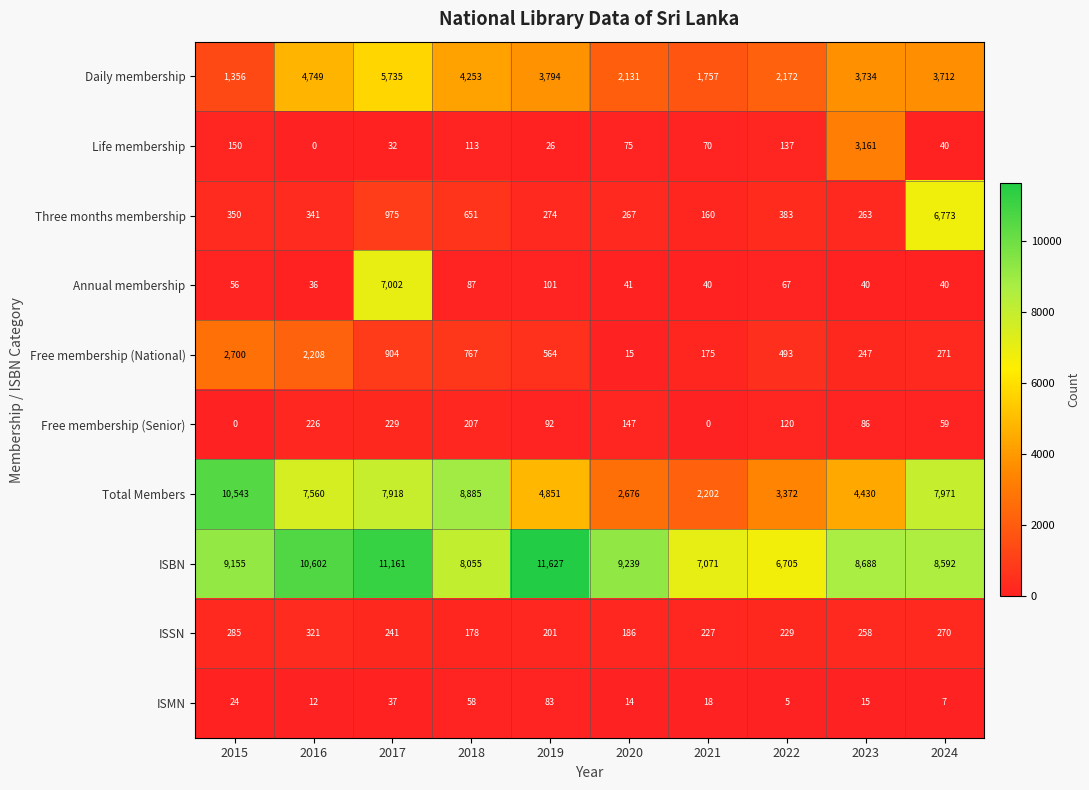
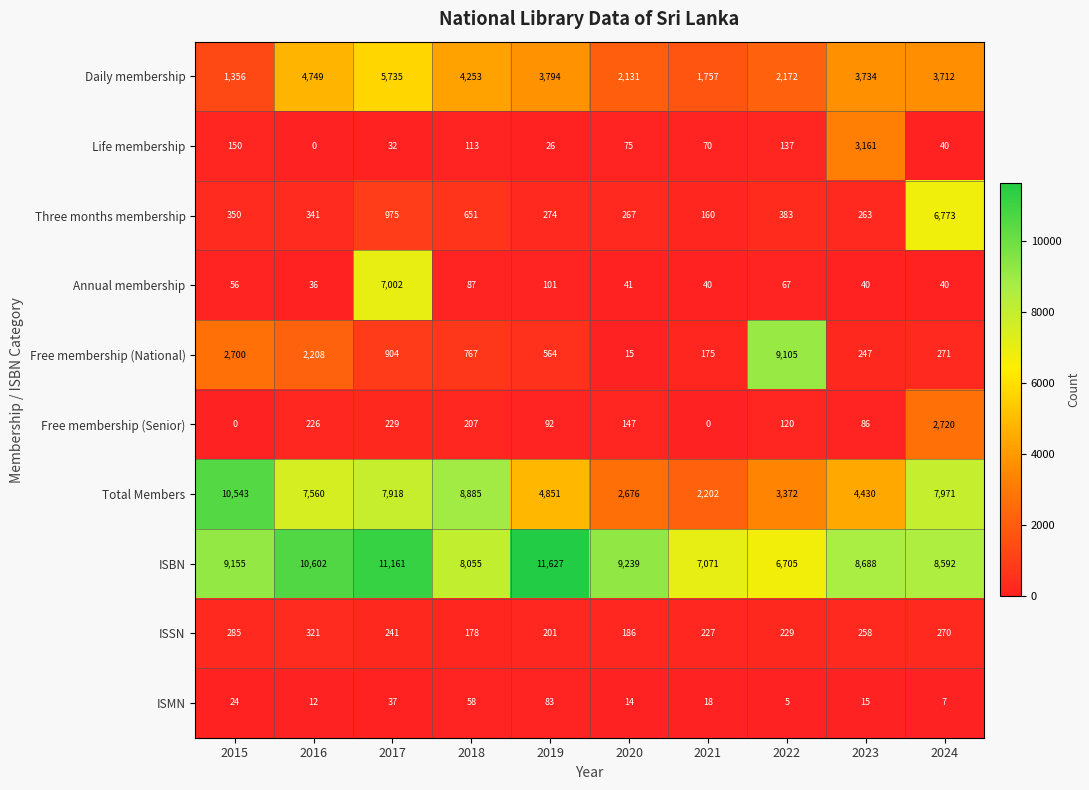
Free membership (National), 2022: 493 -> 9,105
Free membership (Senior), 2024: 59 -> 2,720
